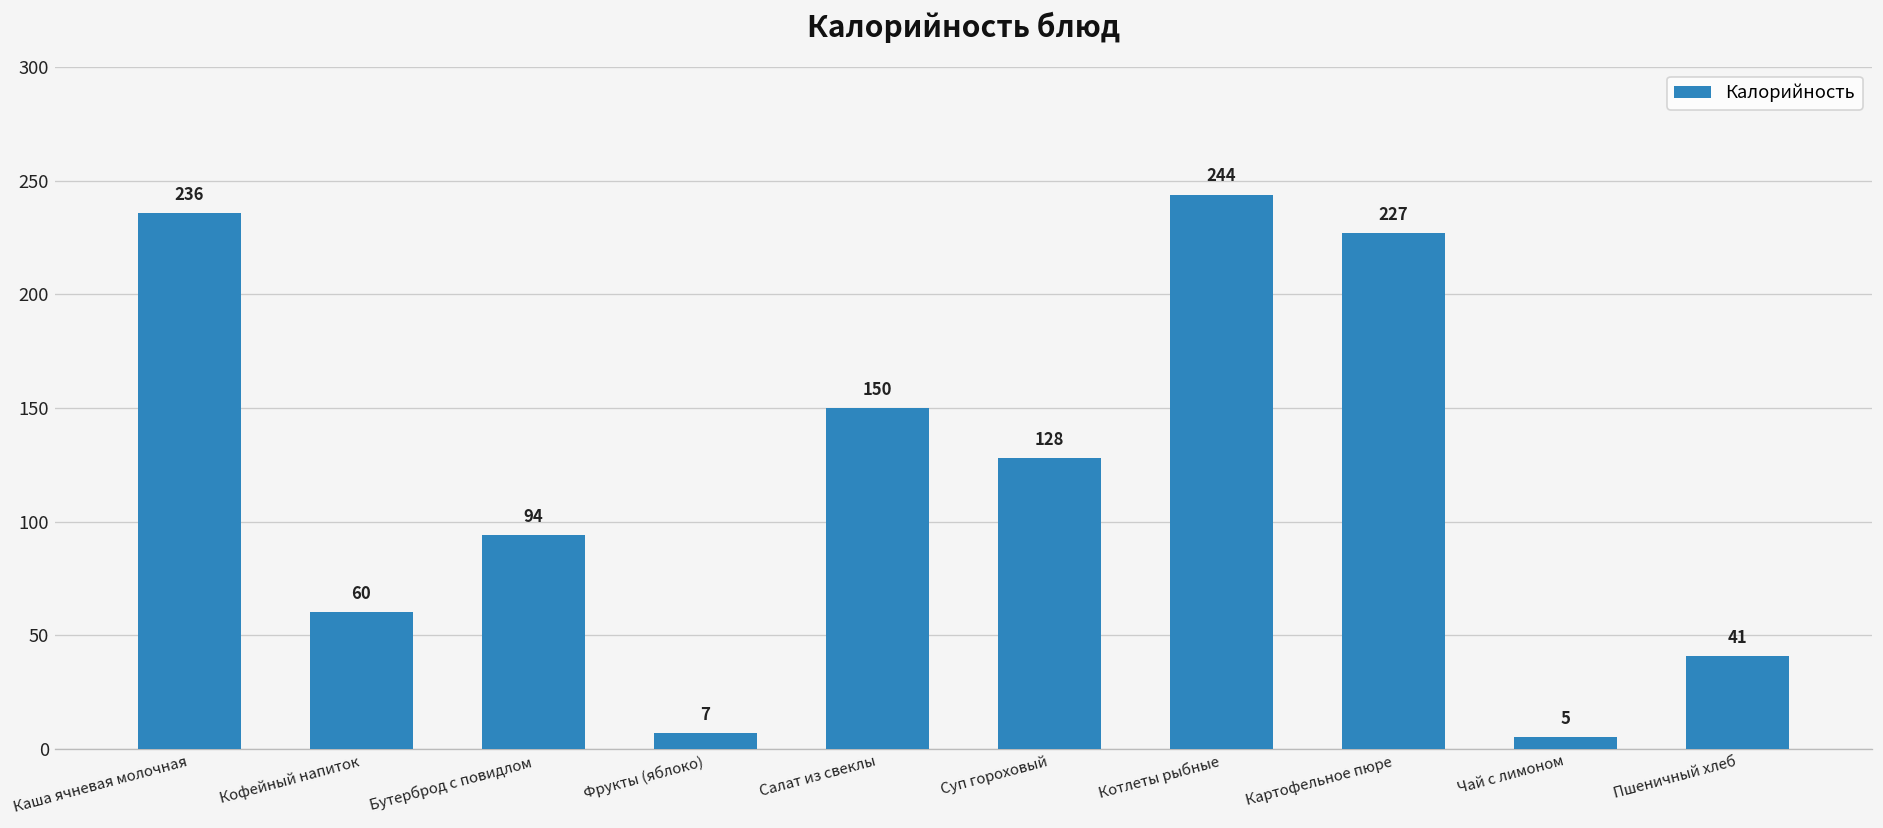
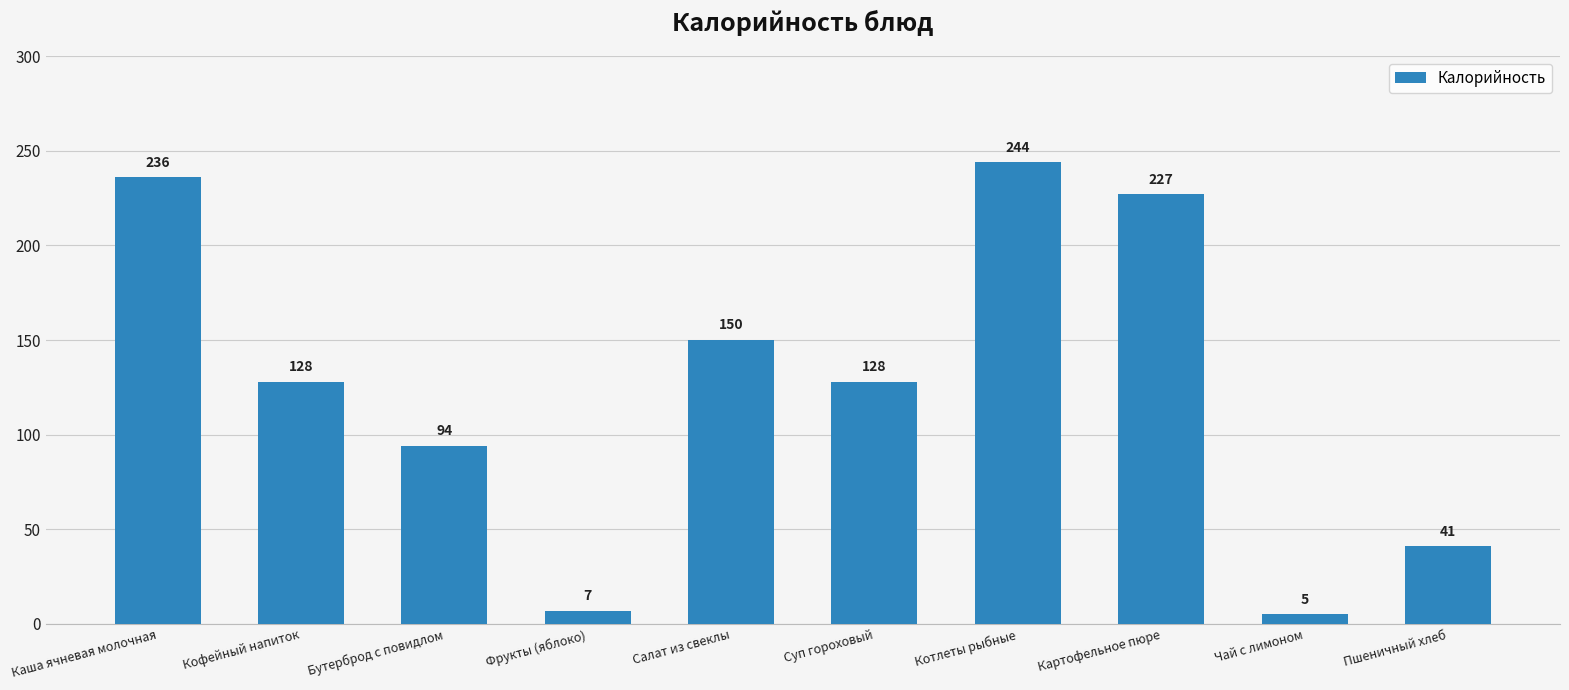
Кофейный напиток: 60 -> 128
